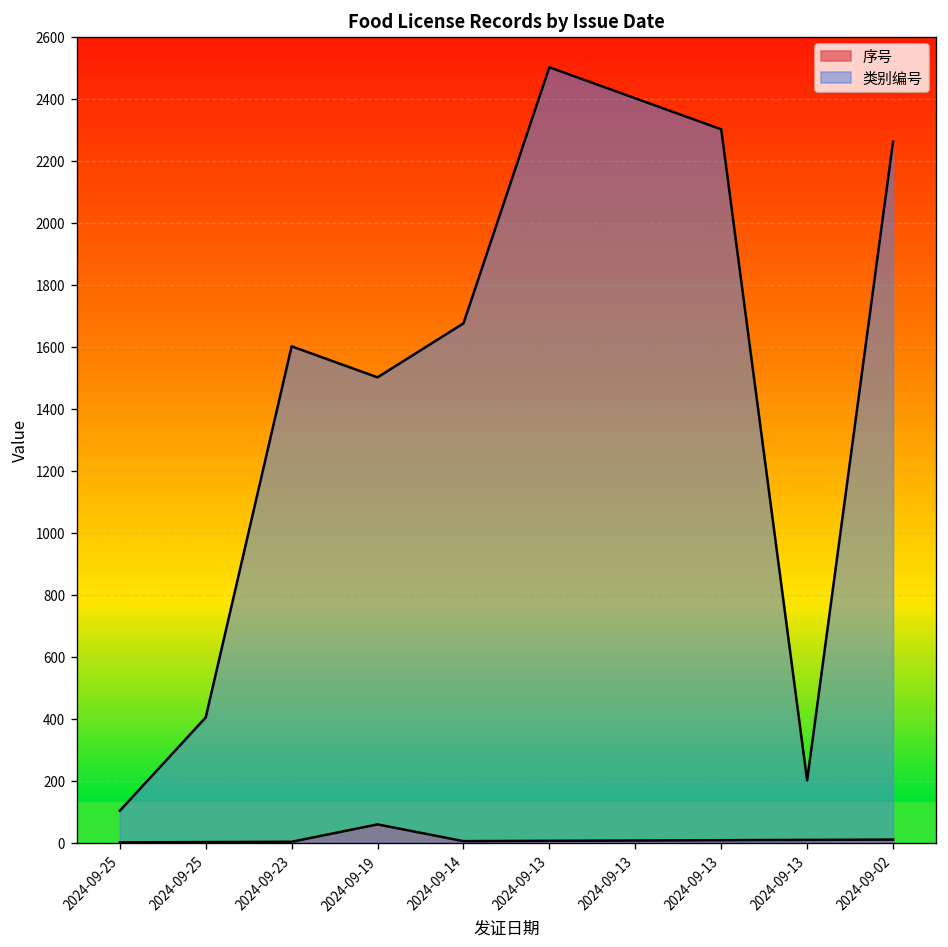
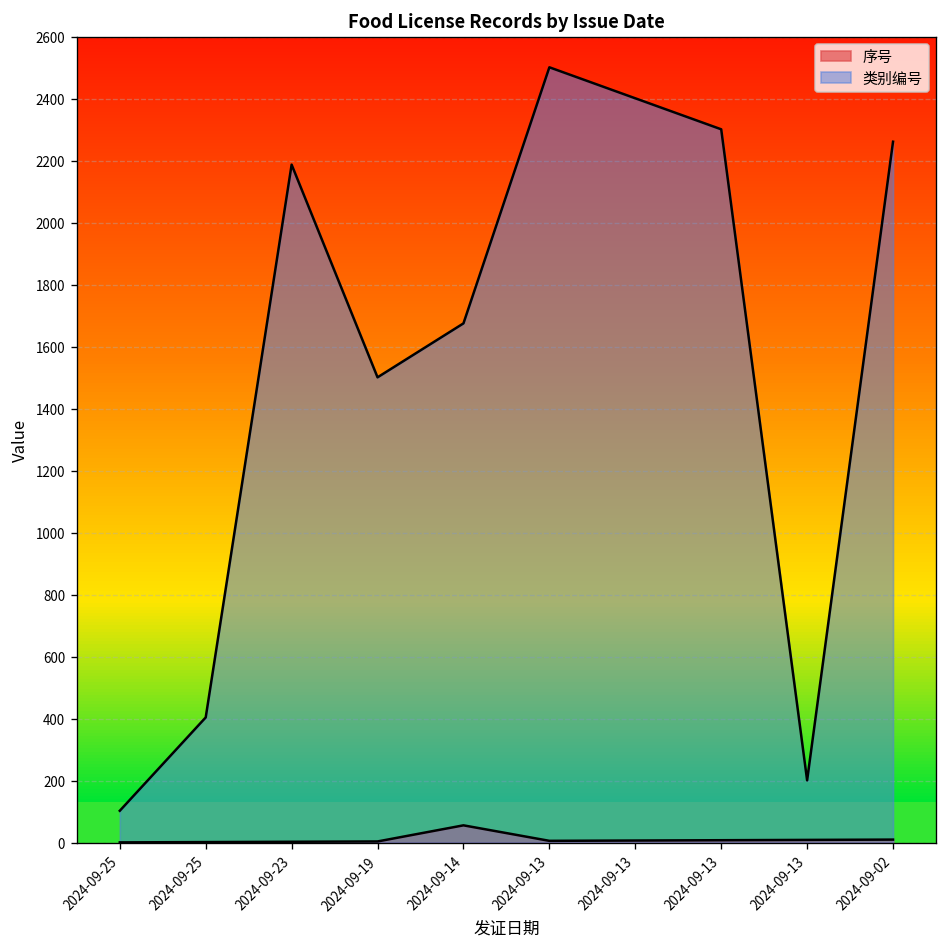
类别编号, 2024-09-23: 1600 -> 2190
序号, 2024-09-19: 60 -> 0
序号, 2024-09-14: 10 -> 60
